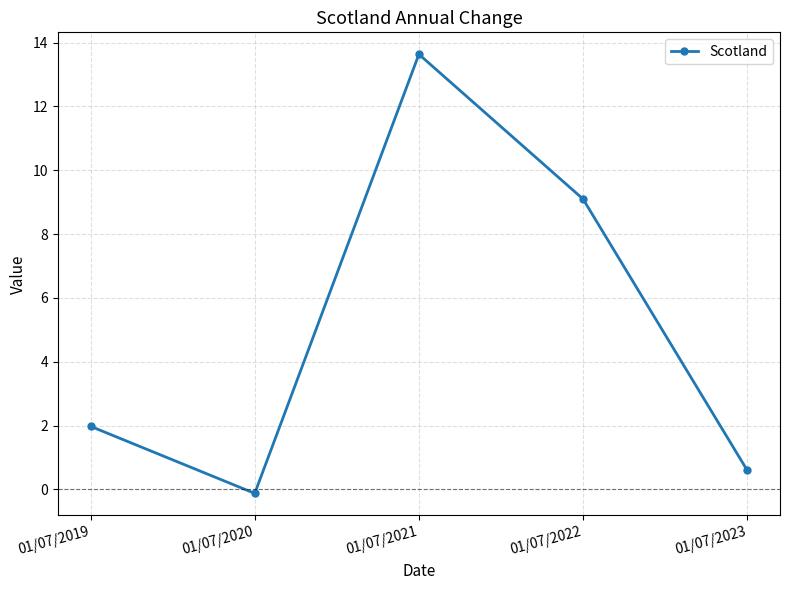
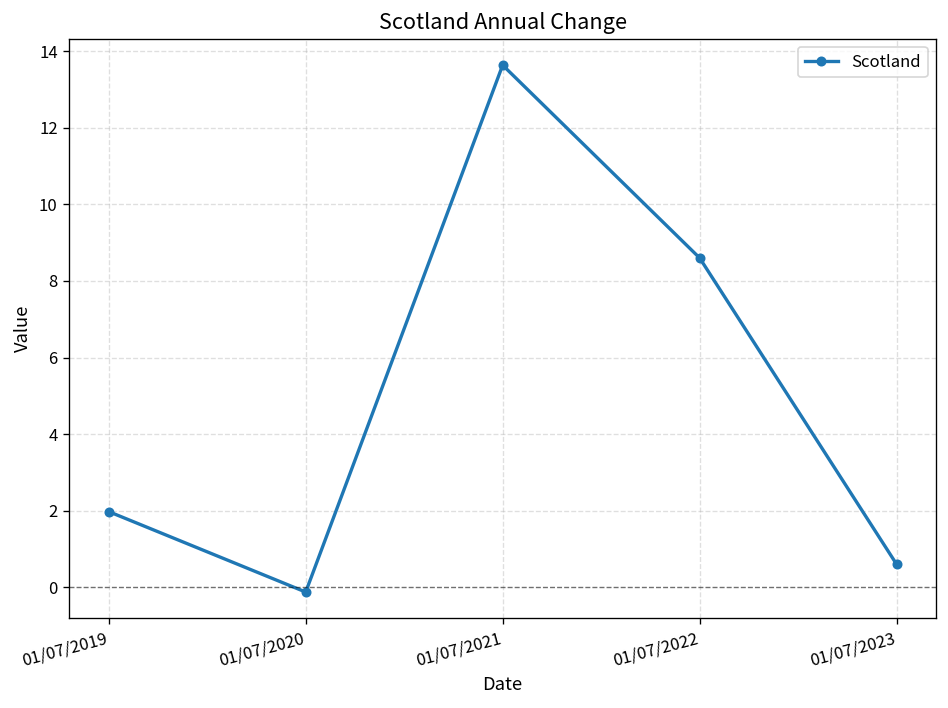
01/07/2022: 9.1 -> 8.6
